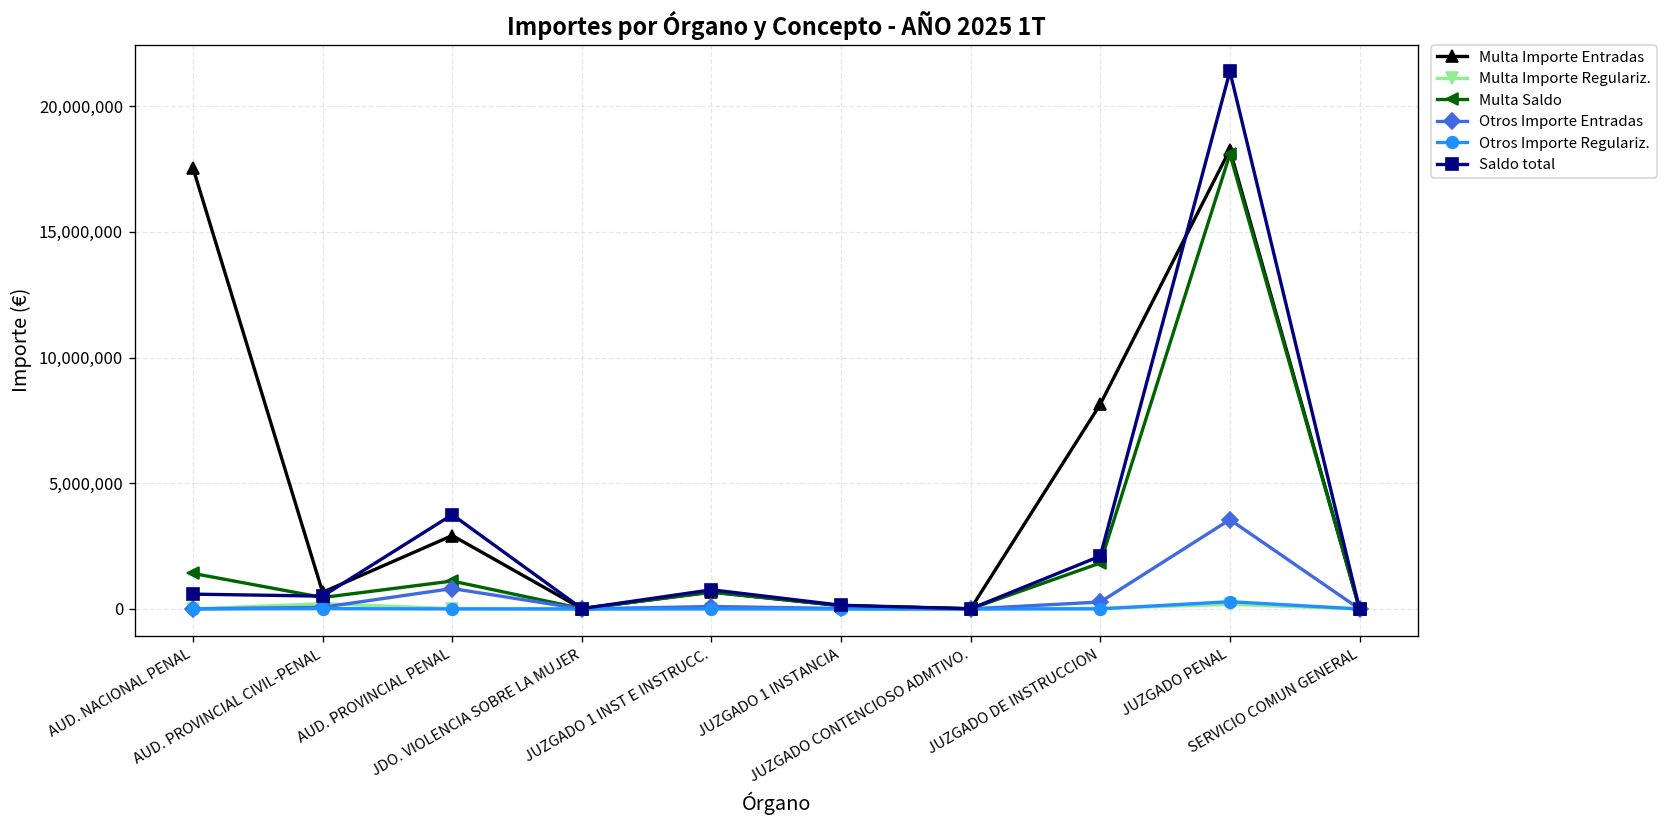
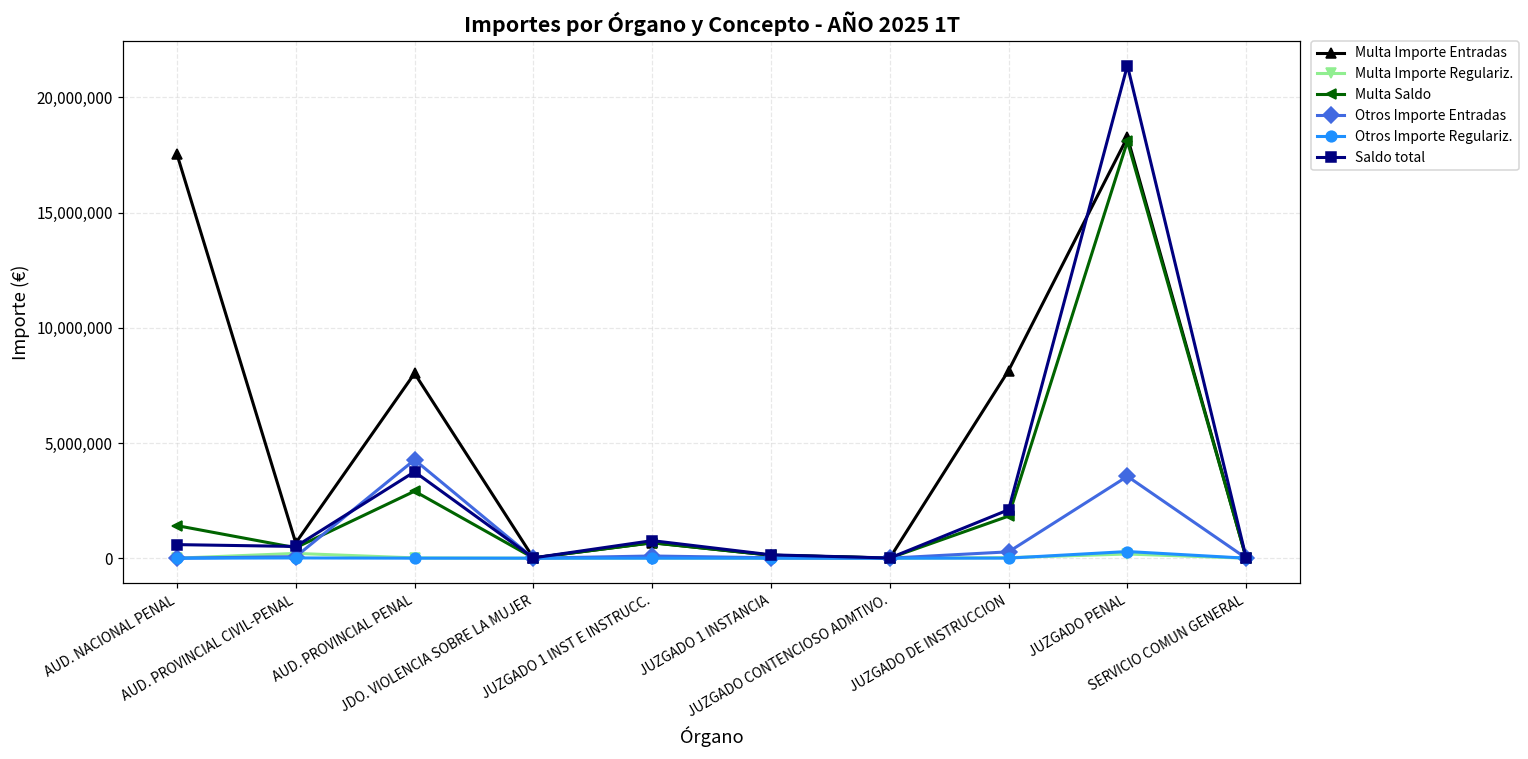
Multa Importe Entradas, AUD. PROVINCIAL PENAL: 2,900,000 -> 8,000,000
Multa Saldo, AUD. PROVINCIAL PENAL: 1,100,000 -> 2,900,000
Otros Importe Entradas, AUD. PROVINCIAL PENAL: 800,000 -> 4,300,000
